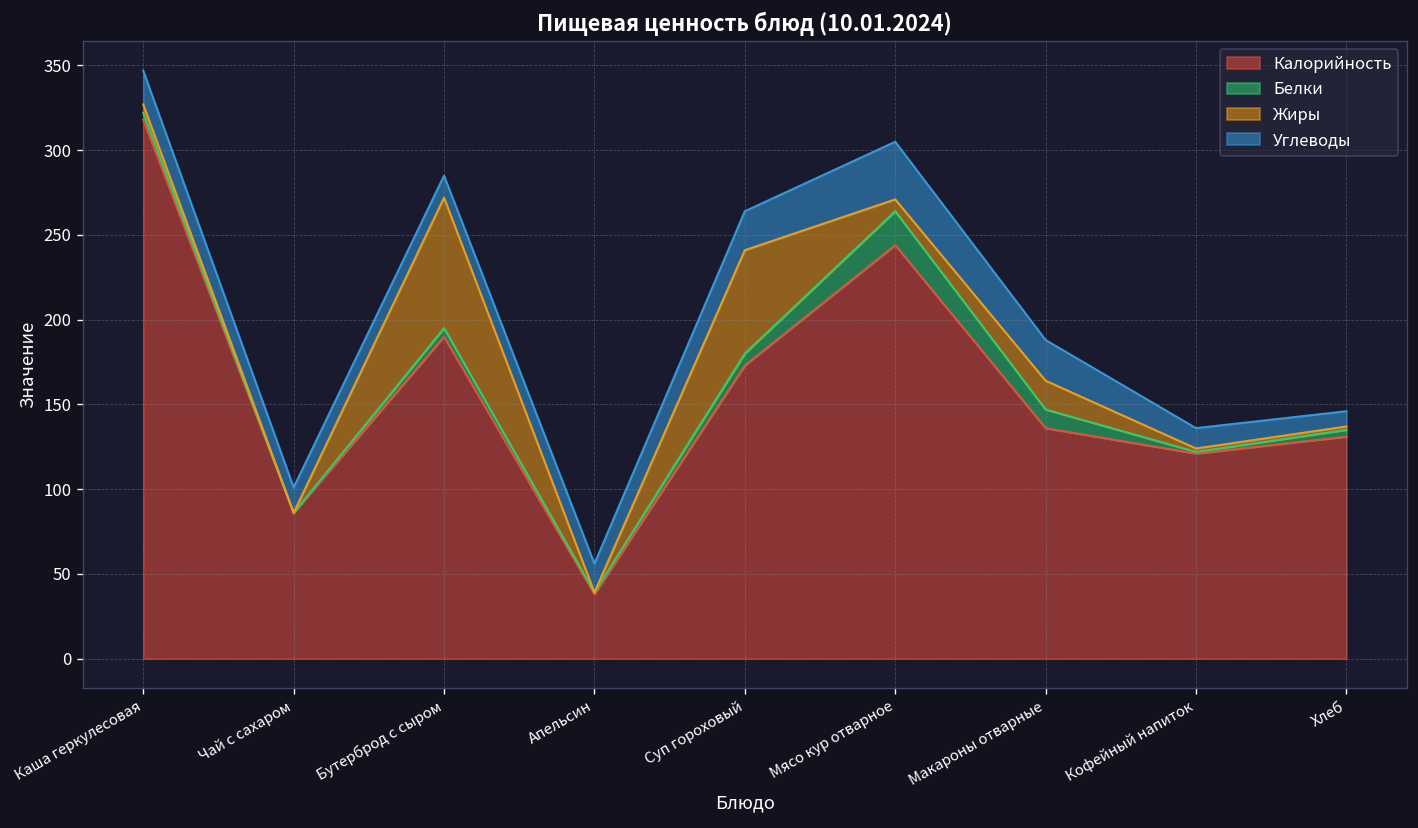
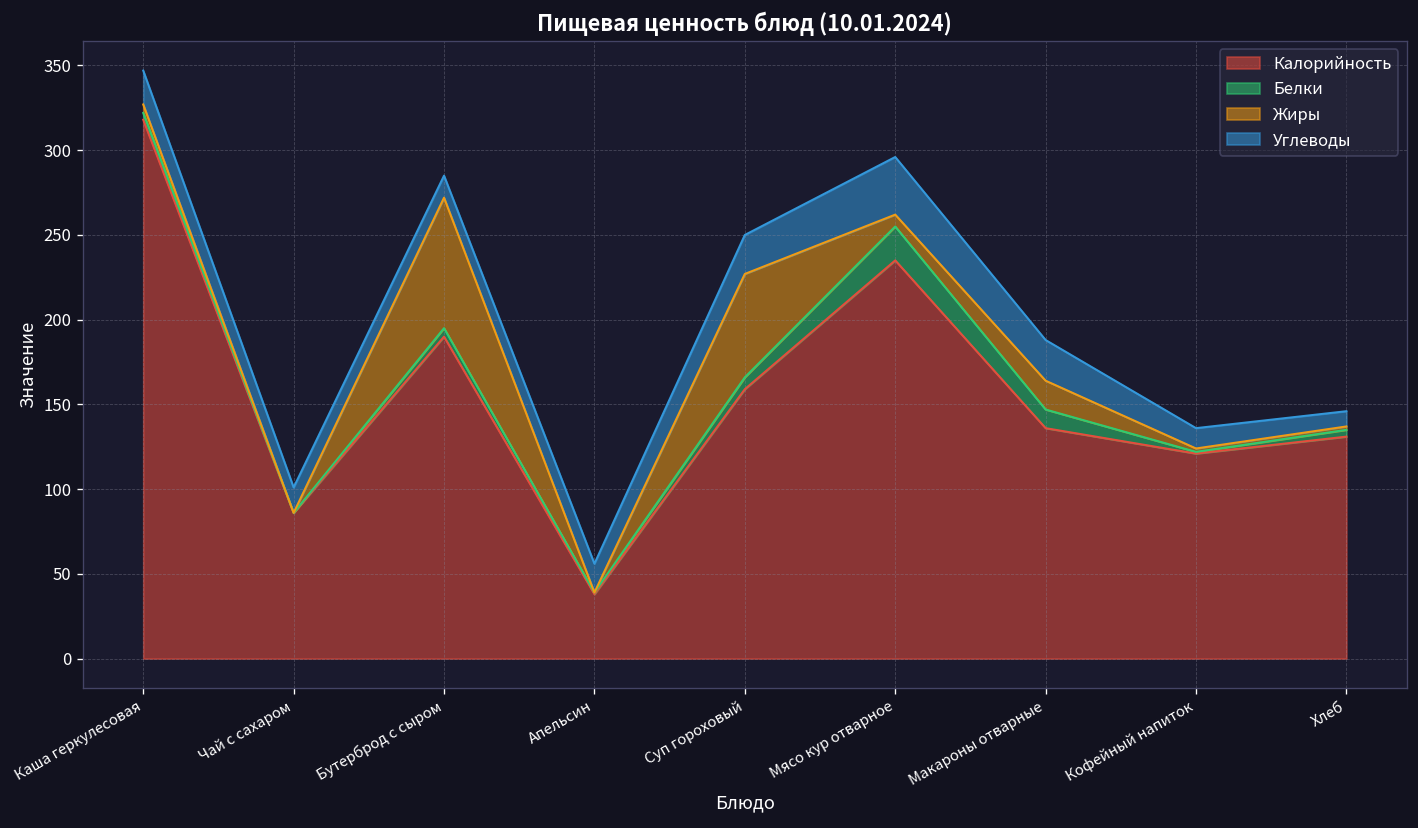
Калорийность, Суп гороховый: 173 -> 159
Калорийность, Мясо кур отварное: 244 -> 235
